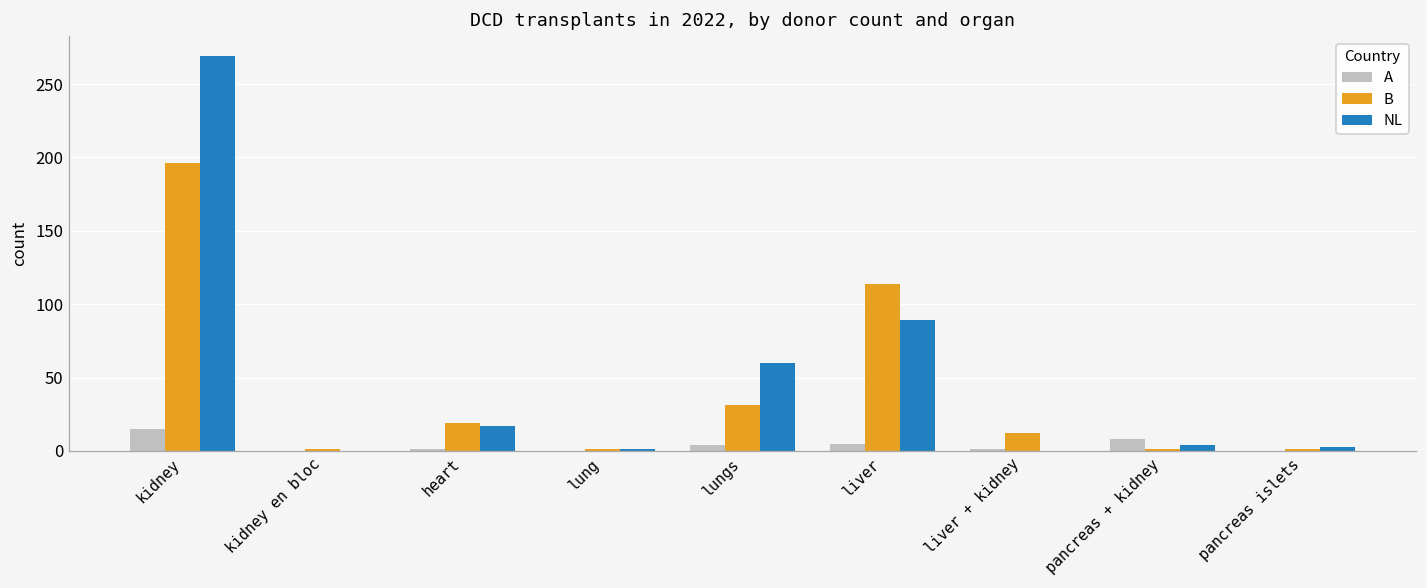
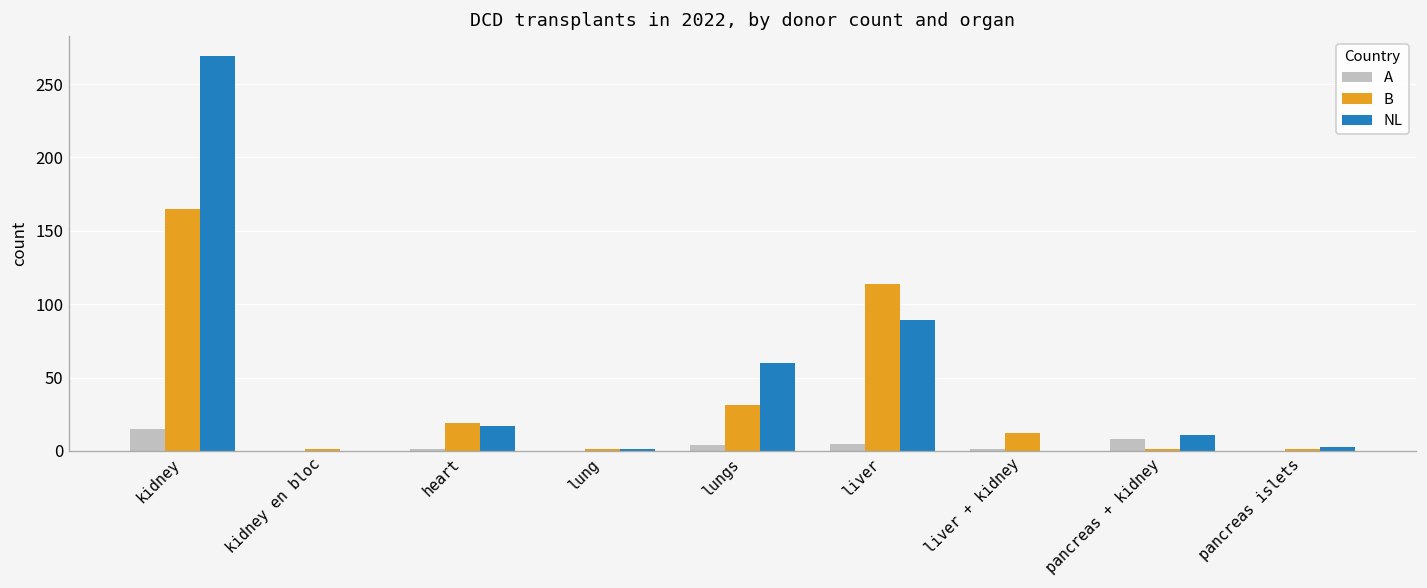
B, kidney: 196 -> 165
NL, pancreas + kidney: 4 -> 11
